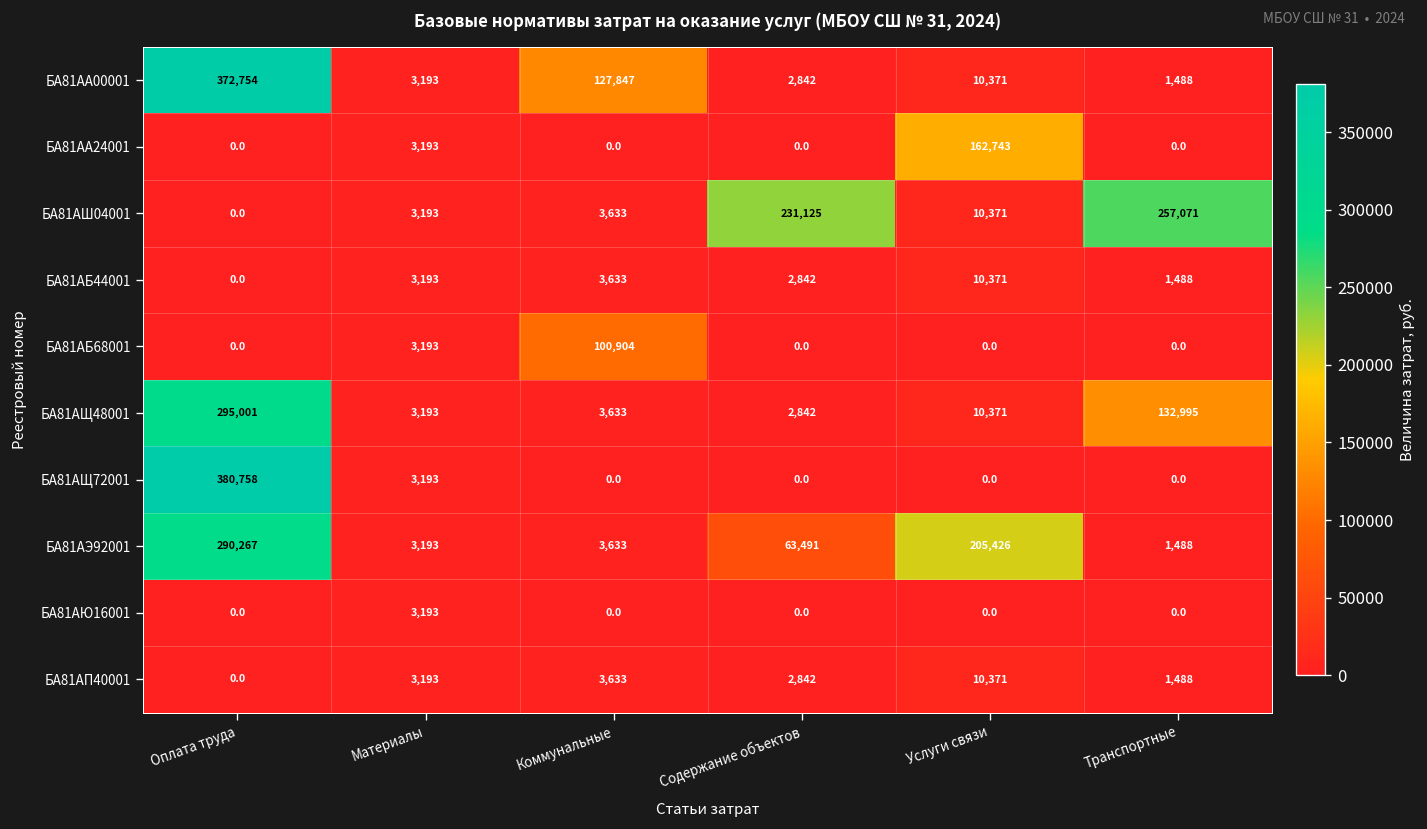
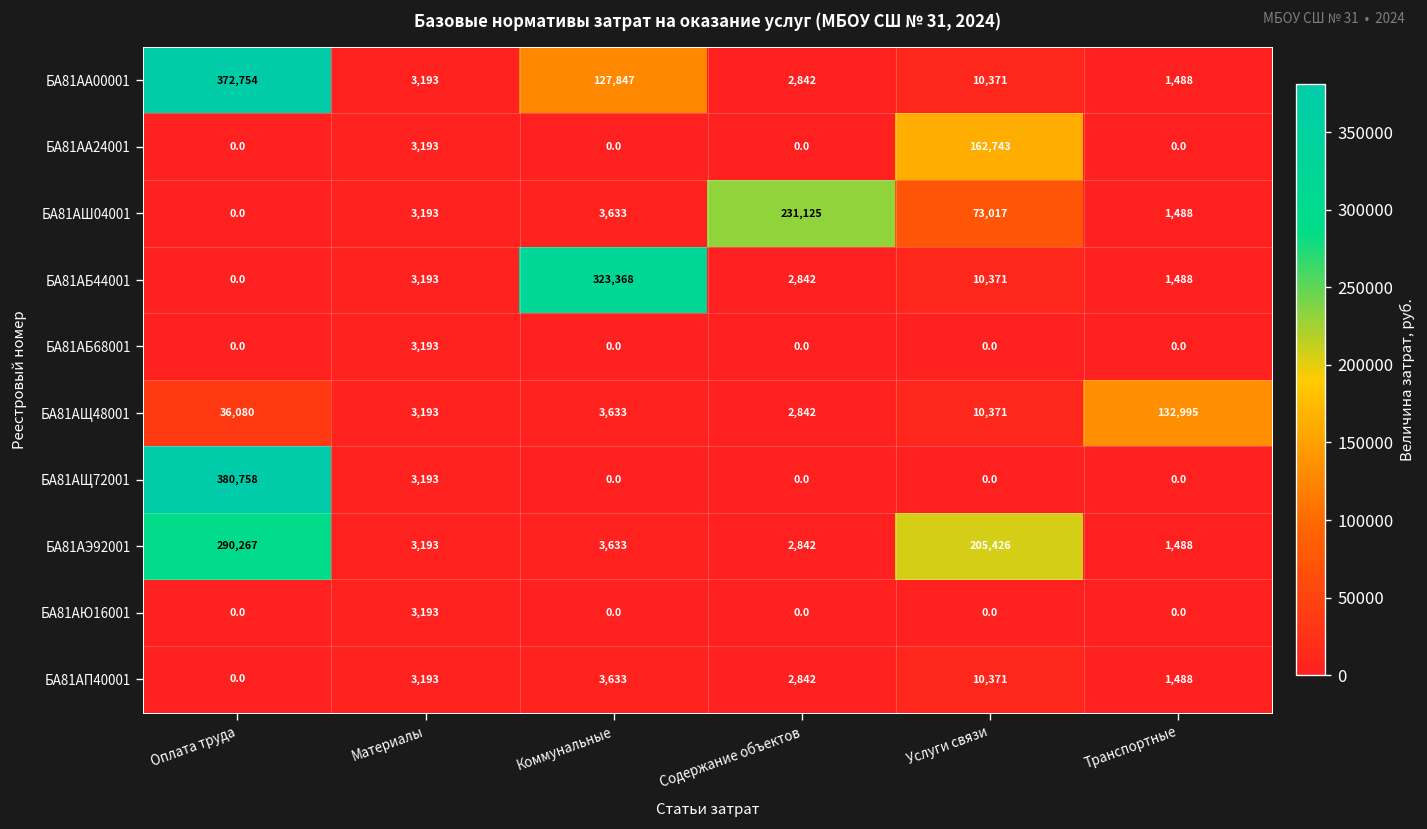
БА81АШ04001, Услуги связи: 10,371 -> 73,017
БА81АШ04001, Транспортные: 257,071 -> 1,488
БА81АБ44001, Коммунальные: 3,633 -> 323,368
БА81АБ68001, Коммунальные: 100,904 -> 0.0
БА81АЩ48001, Оплата труда: 295,001 -> 36,080
БА81АЭ92001, Содержание объектов: 63,491 -> 2,842
